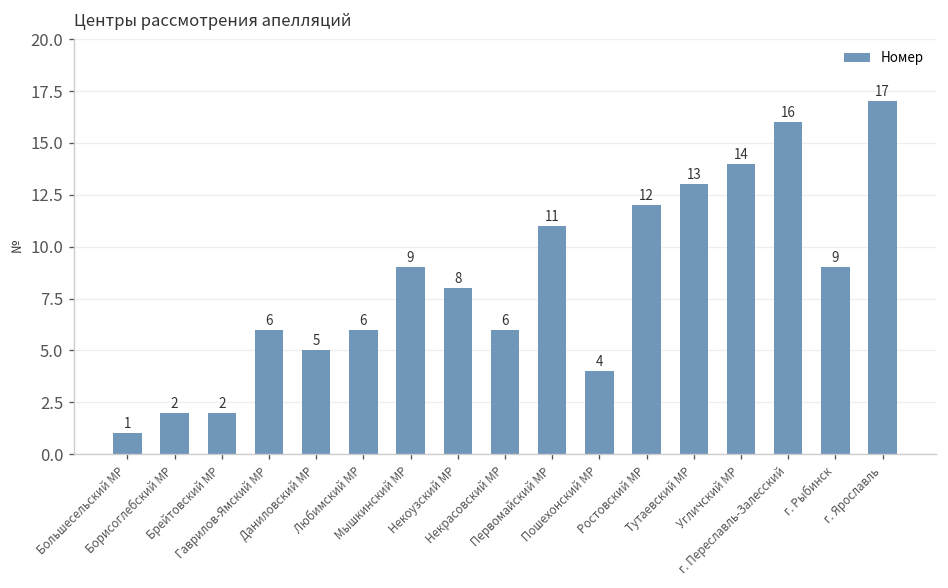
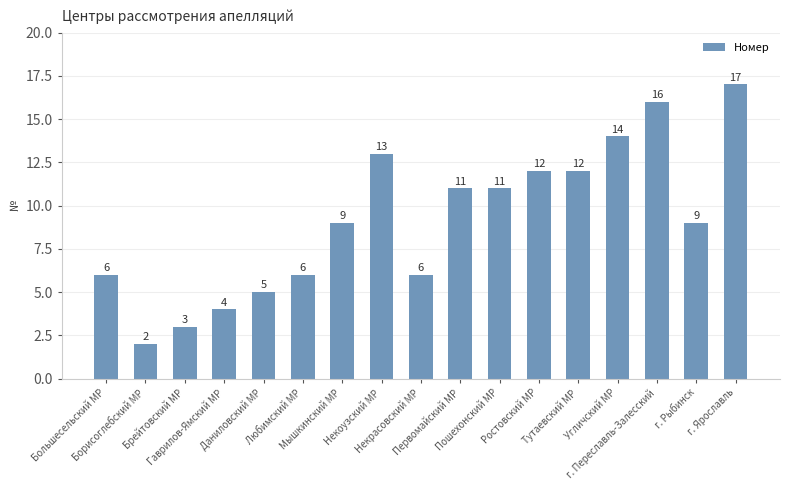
Большесельский МР: 1 -> 6
Брейтовский МР: 2 -> 3
Гаврилов-Ямский МР: 6 -> 4
Некоузский МР: 8 -> 13
Пошехонский МР: 4 -> 11
Тутаевский МР: 13 -> 12
